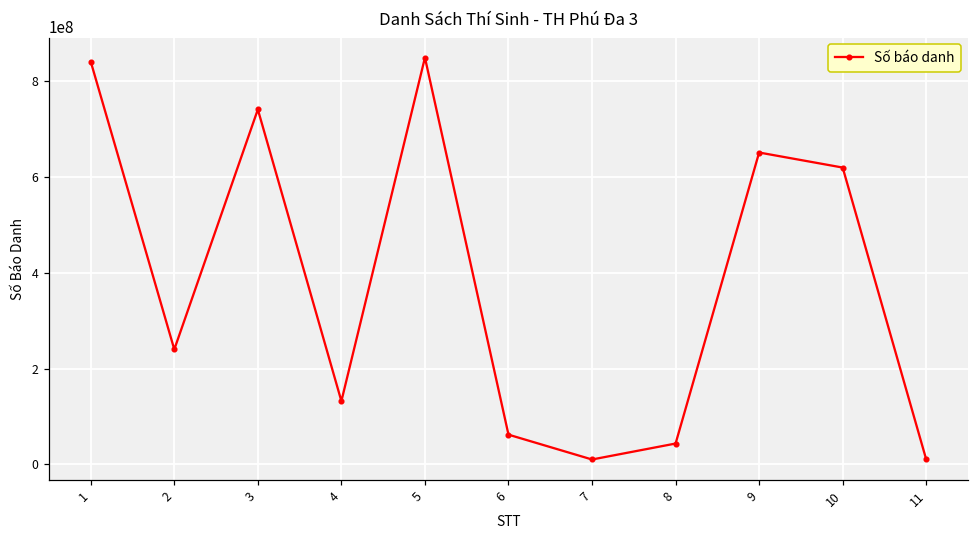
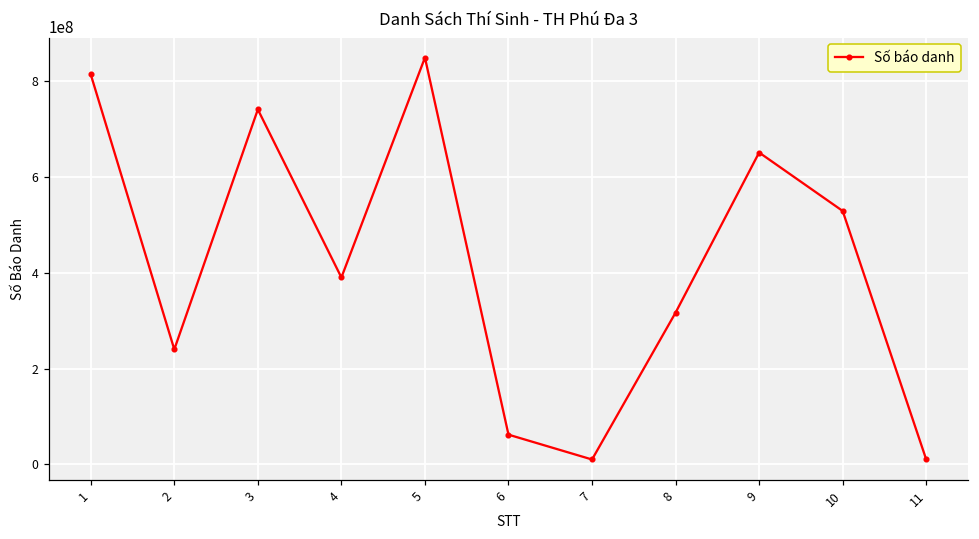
1: 840000000 -> 810000000
4: 130000000 -> 390000000
8: 40000000 -> 320000000
10: 620000000 -> 530000000
